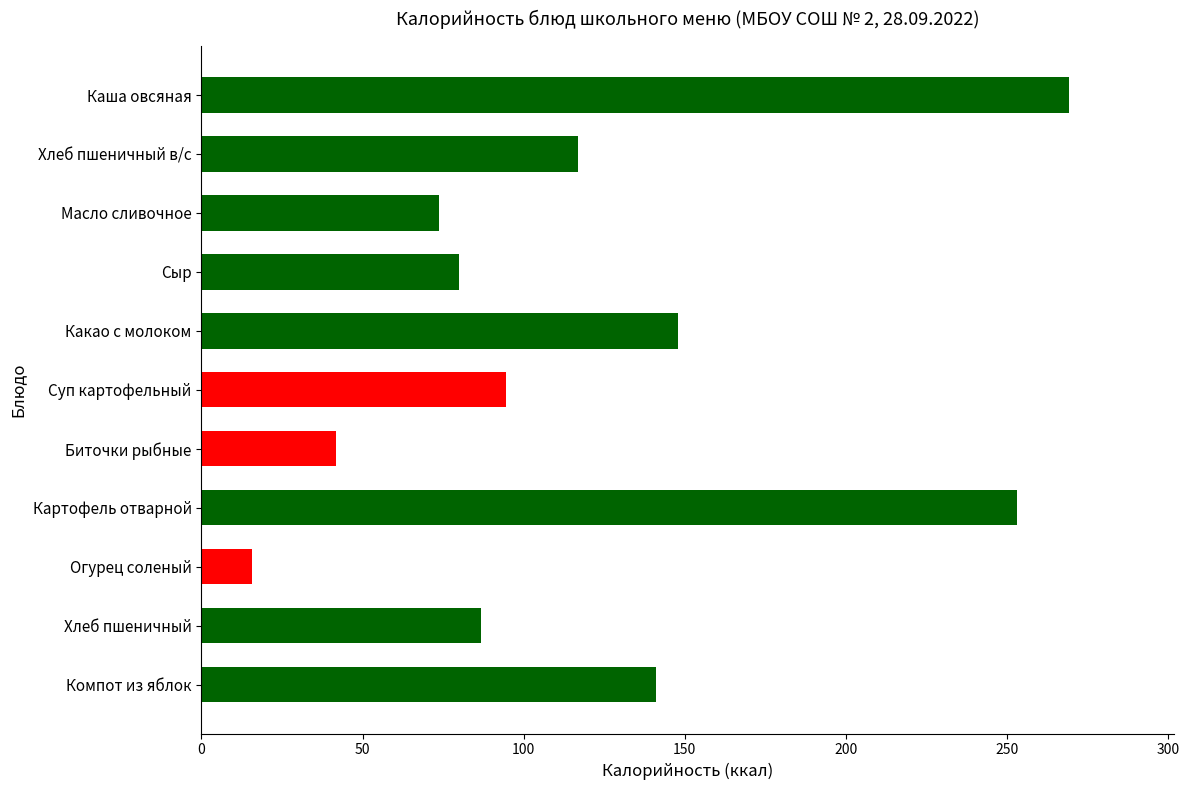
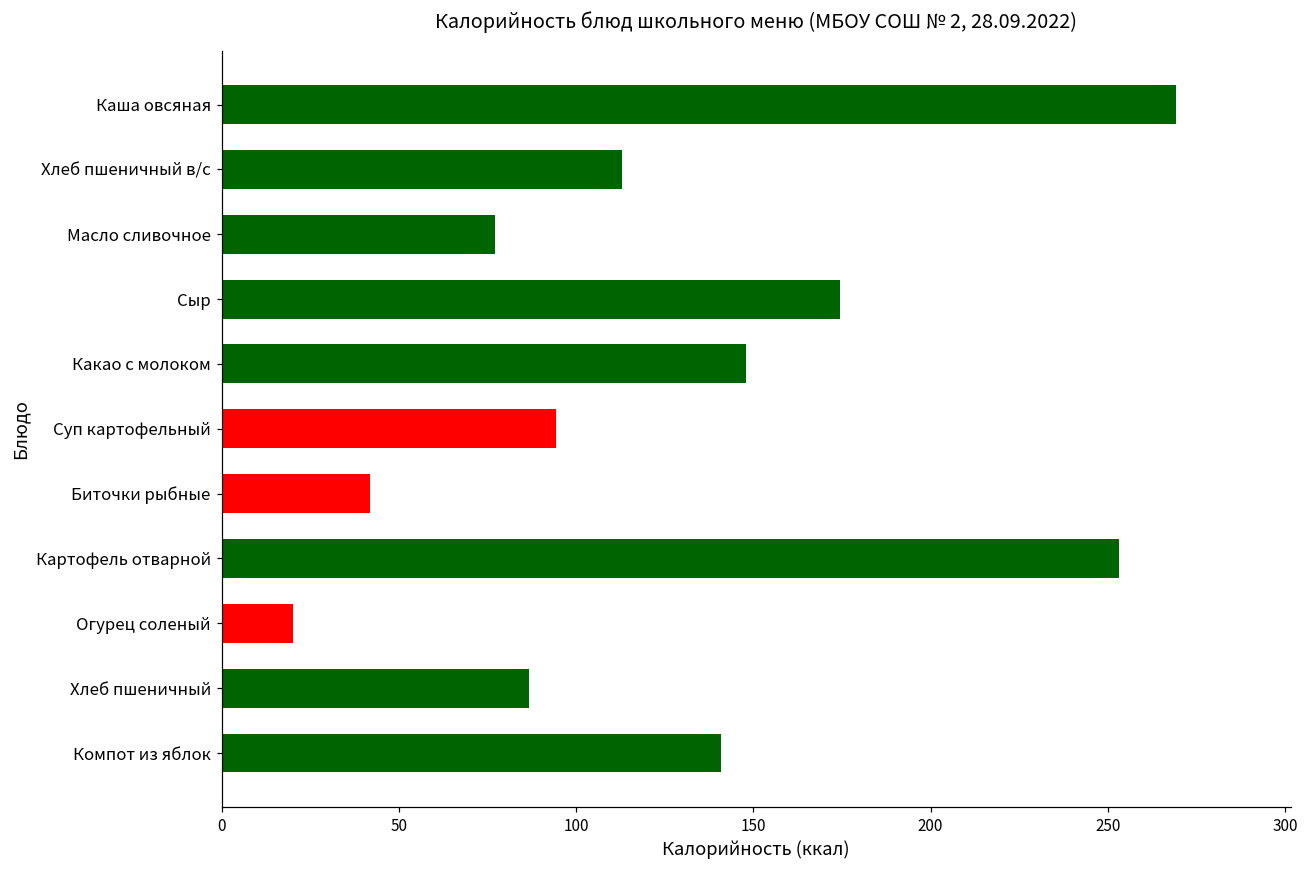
Хлеб пшеничный в/с: 117 -> 113
Масло сливочное: 74 -> 77
Сыр: 80 -> 175
Огурец соленый: 16 -> 20
